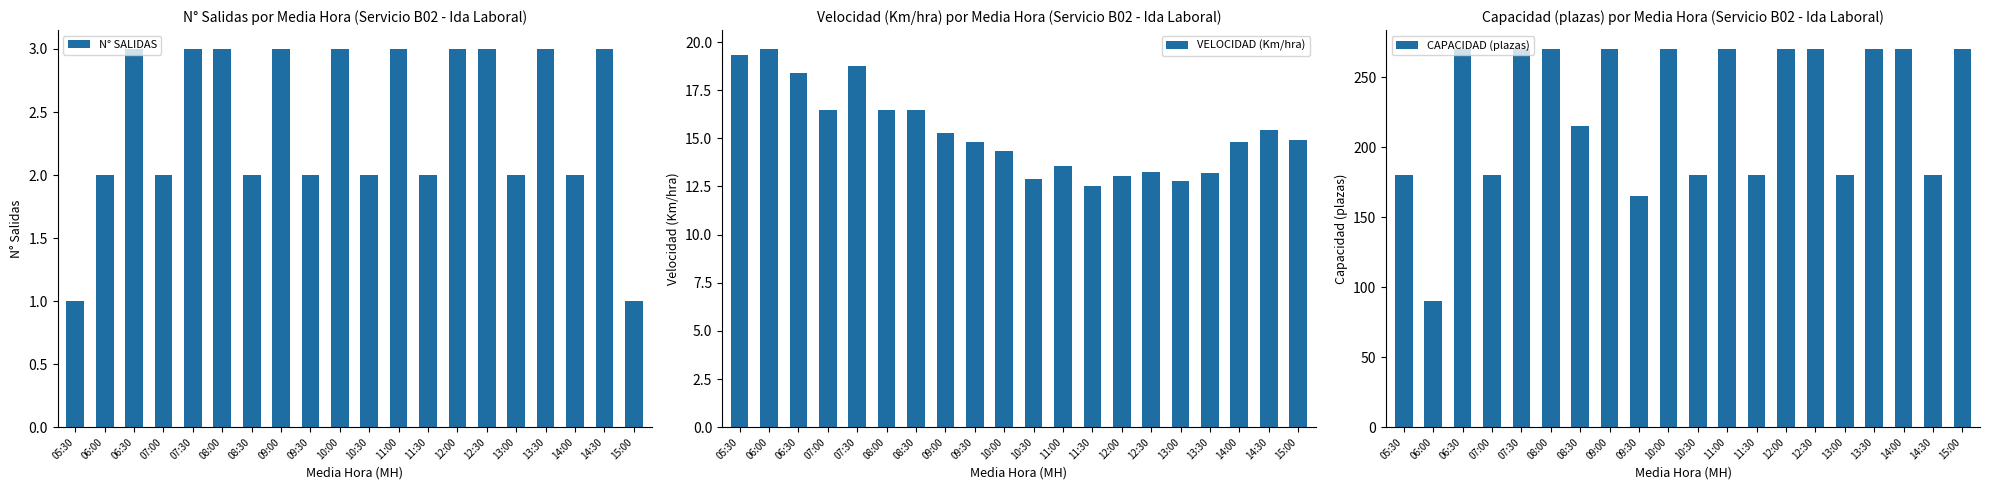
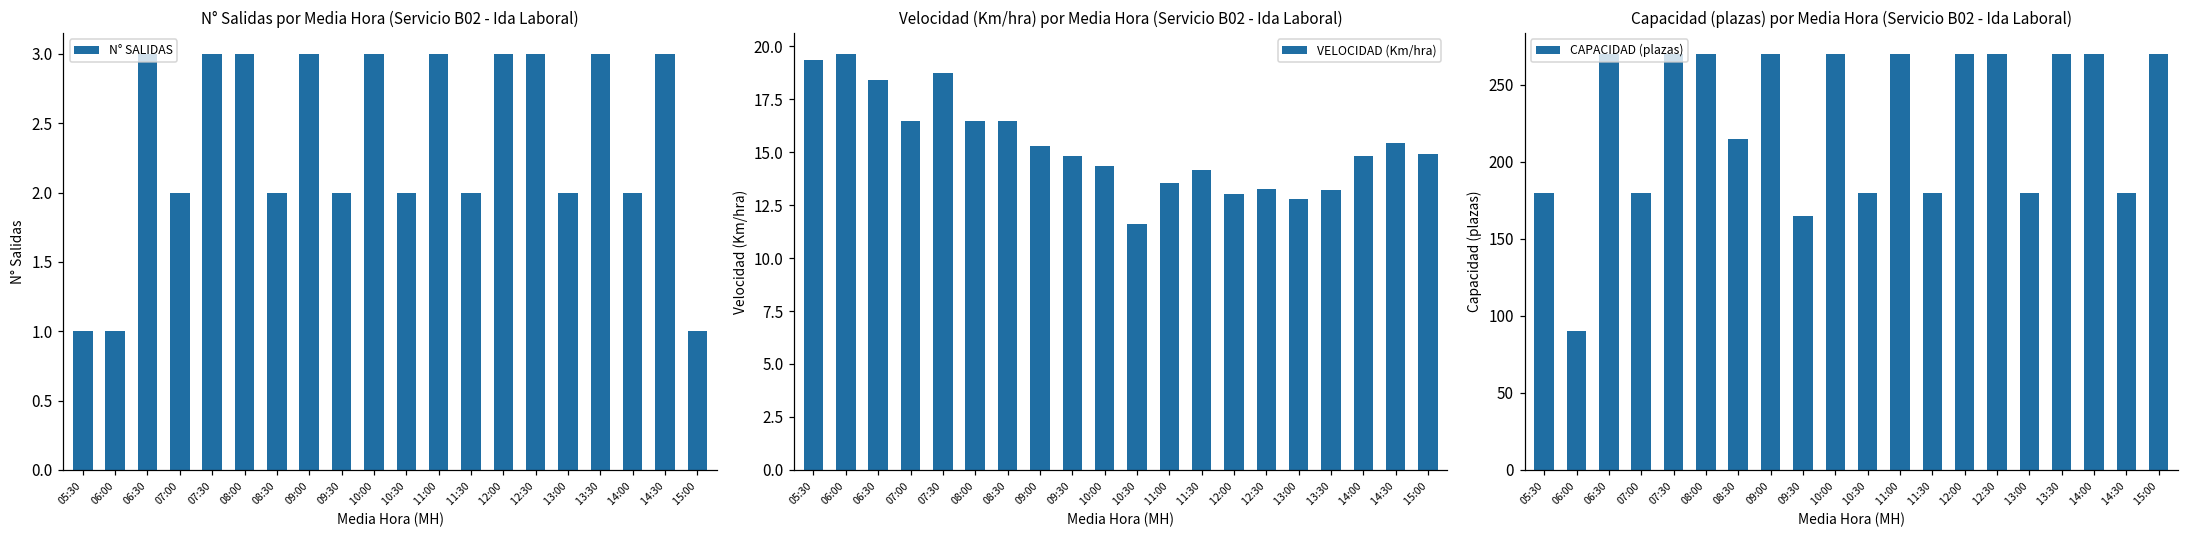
N° Salidas por Media Hora (Servicio B02 - Ida Laboral), 06:00: 2 -> 1
Velocidad (Km/hra) por Media Hora (Servicio B02 - Ida Laboral), 10:30: 12.9 -> 11.6
Velocidad (Km/hra) por Media Hora (Servicio B02 - Ida Laboral), 11:30: 12.5 -> 14.2
